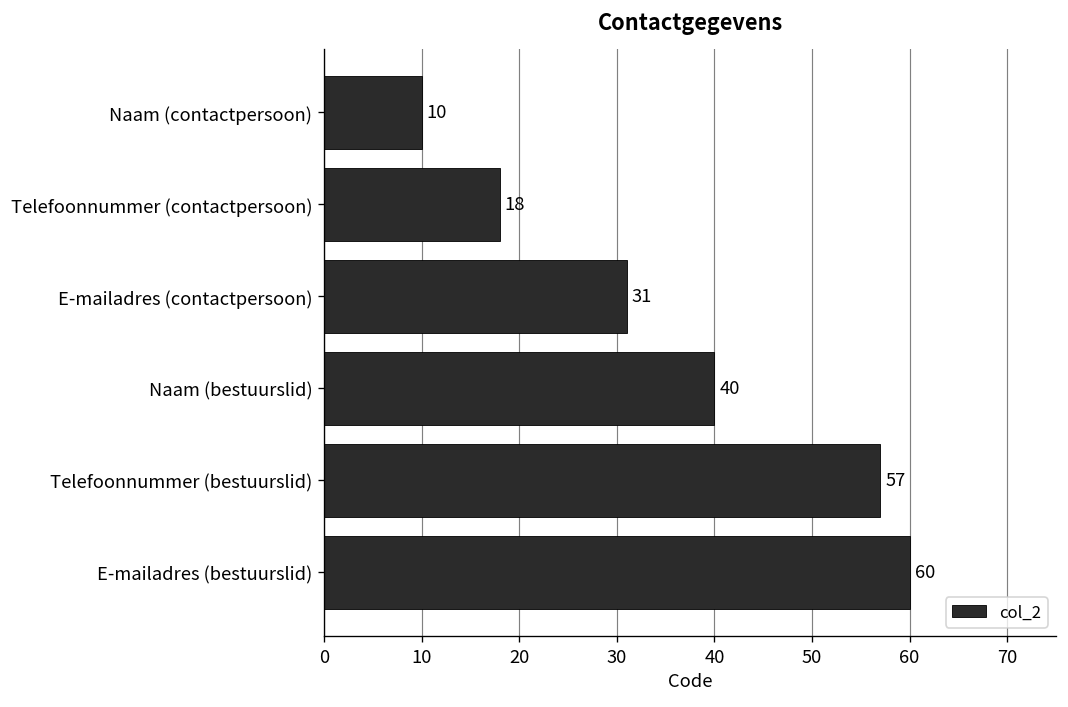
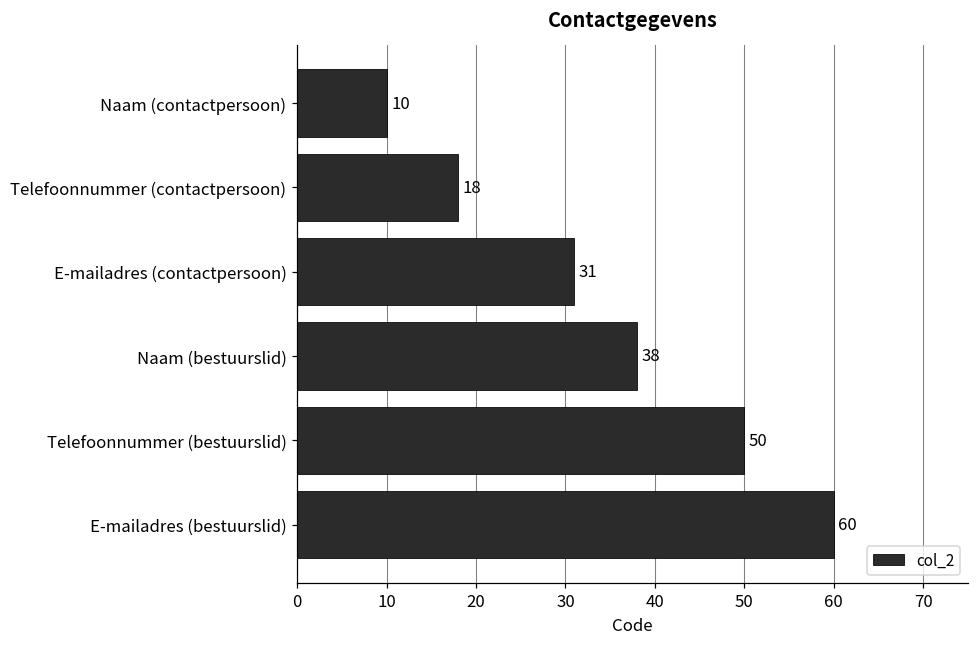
Naam (bestuurslid): 40 -> 38
Telefoonnummer (bestuurslid): 57 -> 50
